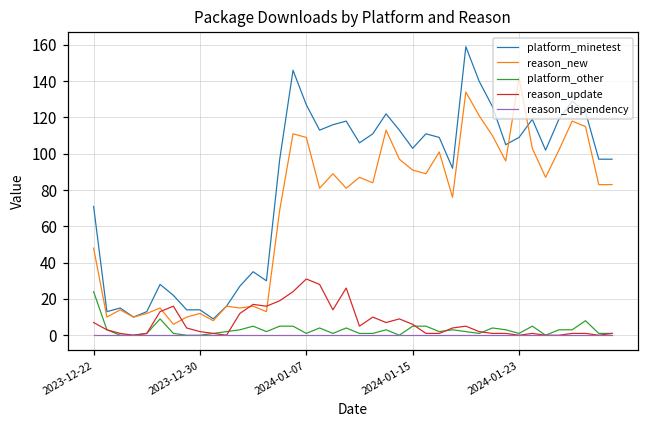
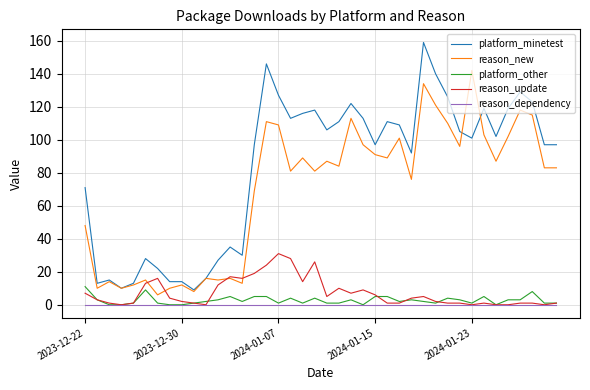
platform_other, 2023-12-22: 24 -> 11
platform_minetest, 2024-01-15: 103 -> 97
platform_minetest, 2024-01-23: 109 -> 101
